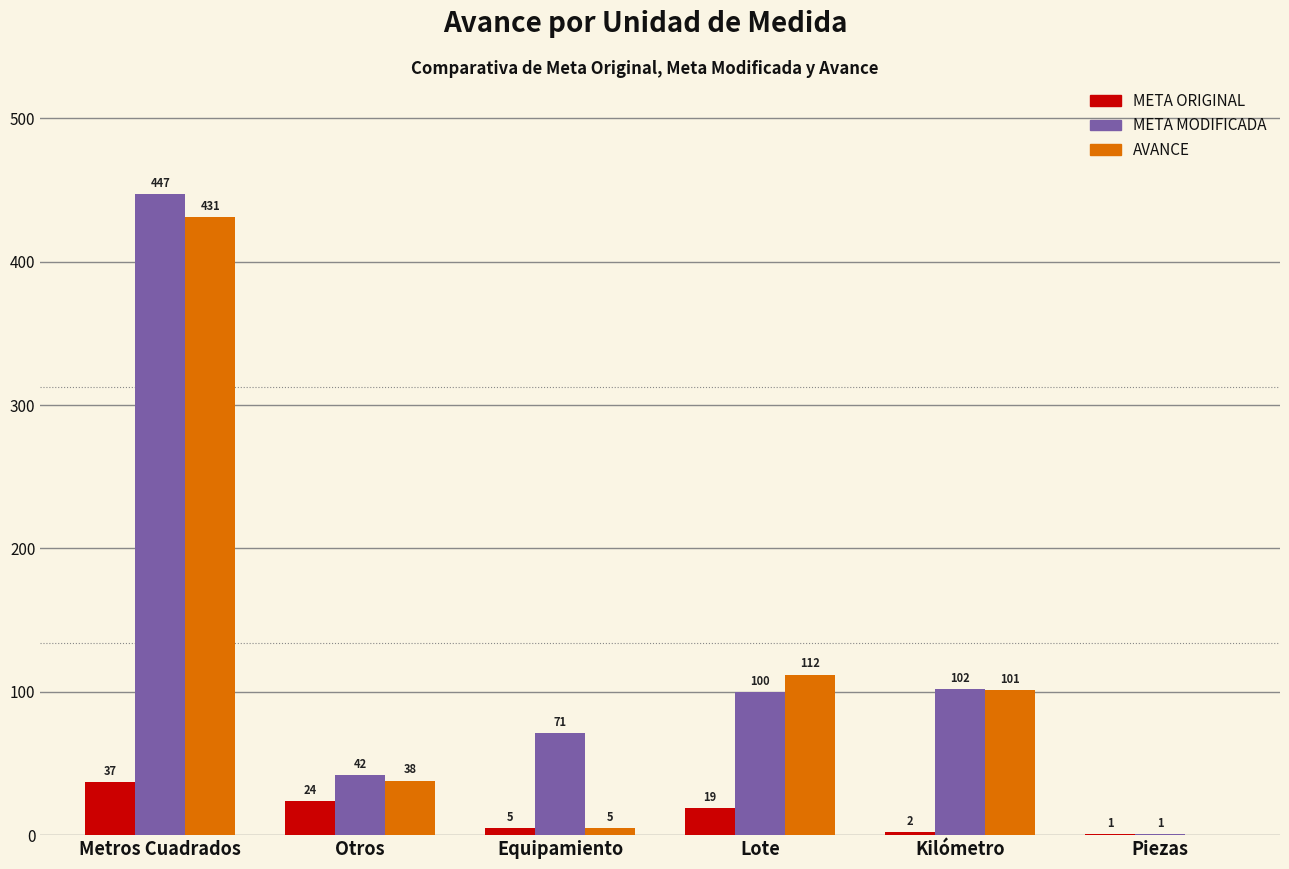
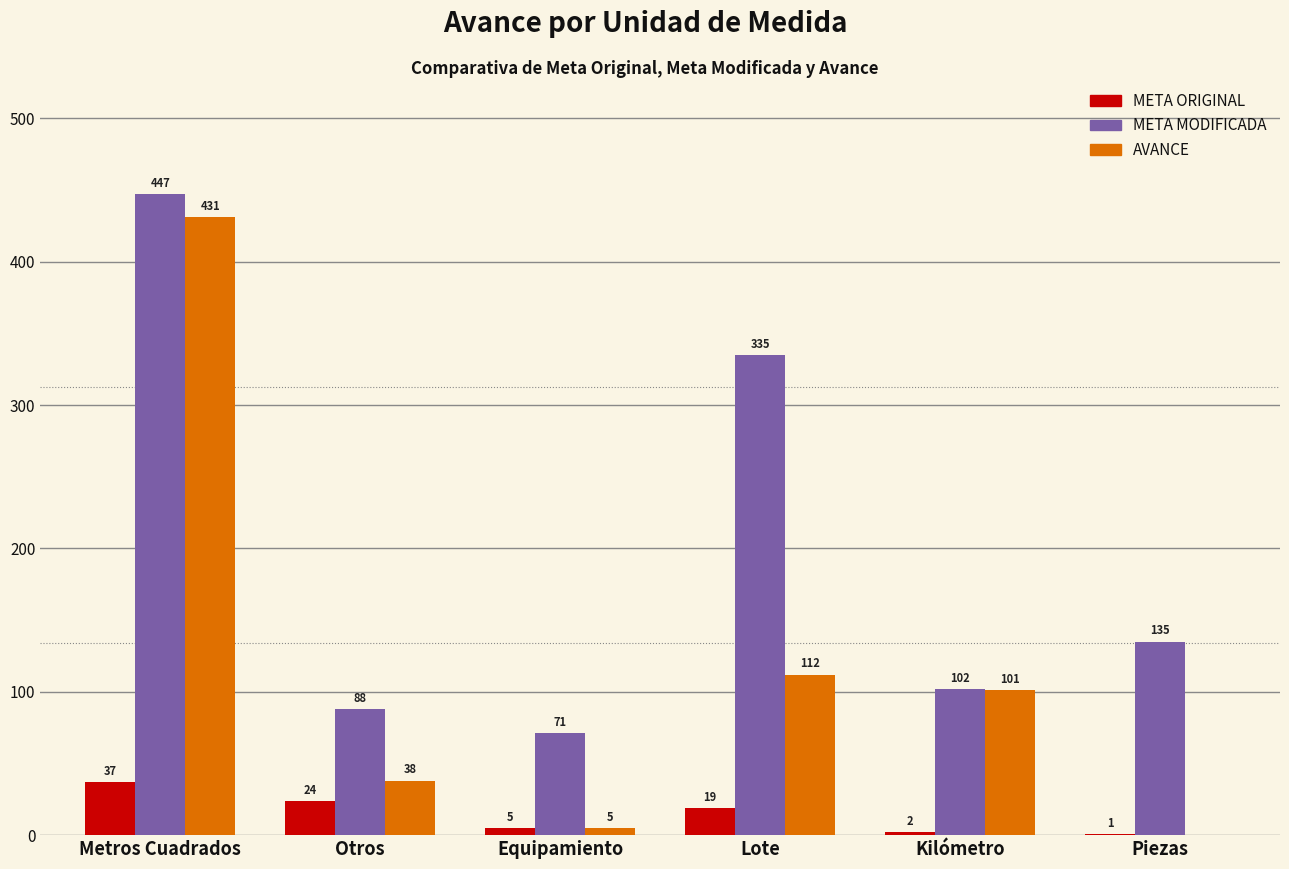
META MODIFICADA, Otros: 42 -> 88
META MODIFICADA, Lote: 100 -> 335
META MODIFICADA, Piezas: 1 -> 135
